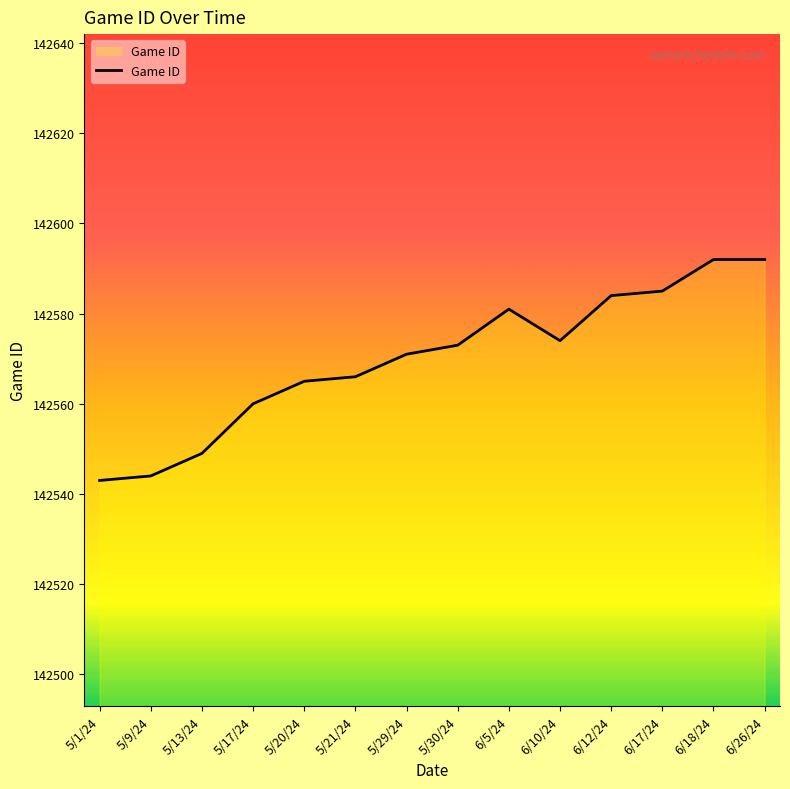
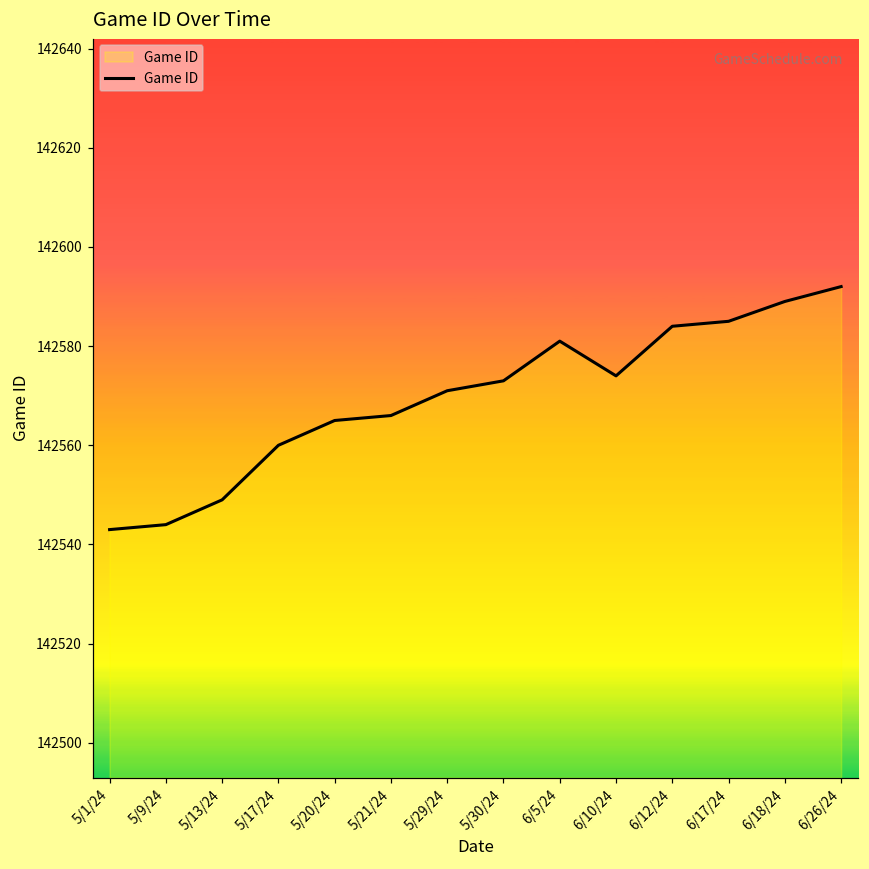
6/18/24: 142592 -> 142589
